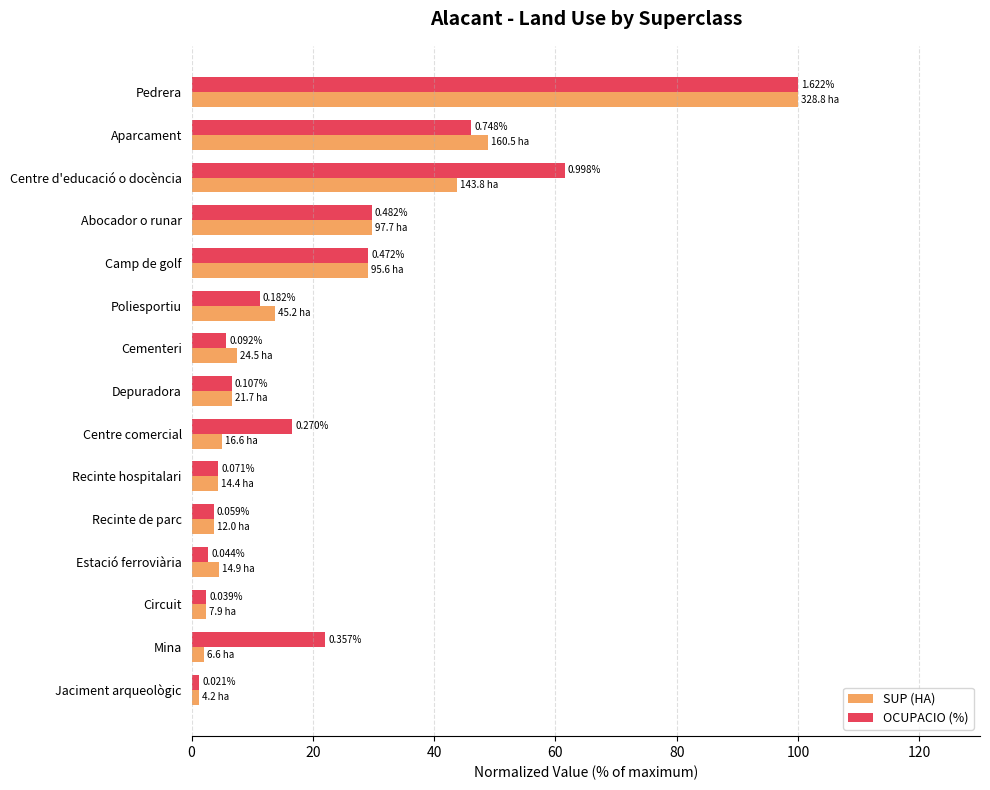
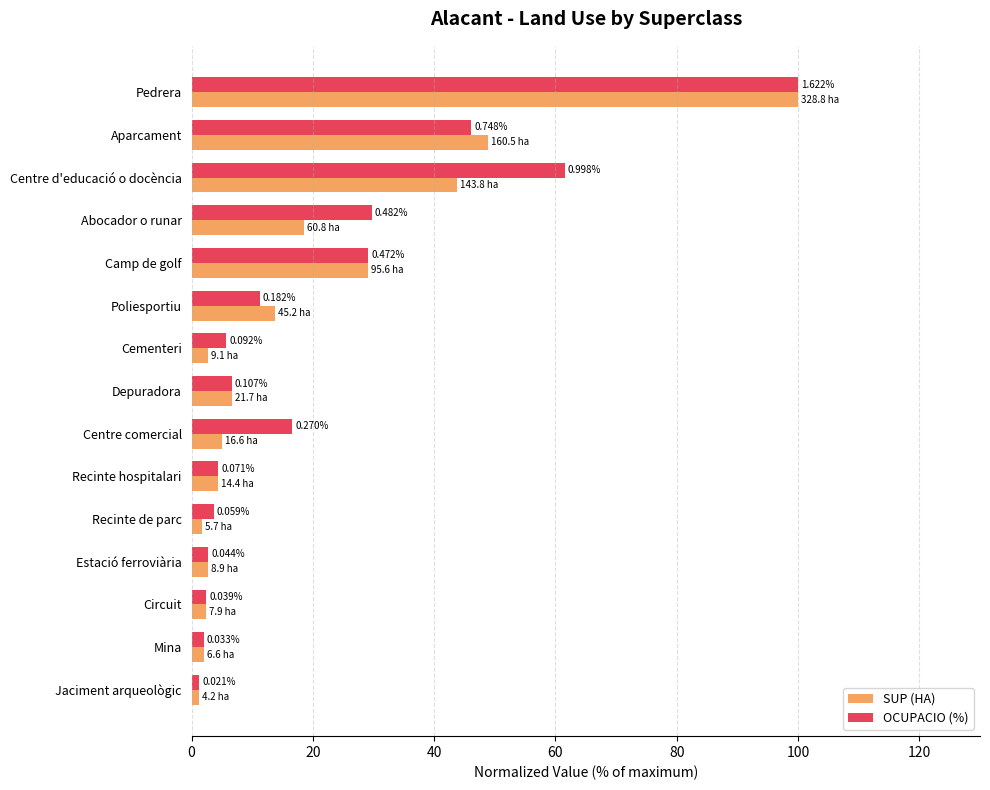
SUP (HA), Abocador o runar: 97.7 -> 60.8
SUP (HA), Cementeri: 24.5 -> 9.1
SUP (HA), Recinte de parc: 12.0 -> 5.7
SUP (HA), Estació ferroviària: 14.9 -> 8.9
OCUPACIO (%), Mina: 0.357% -> 0.033%
